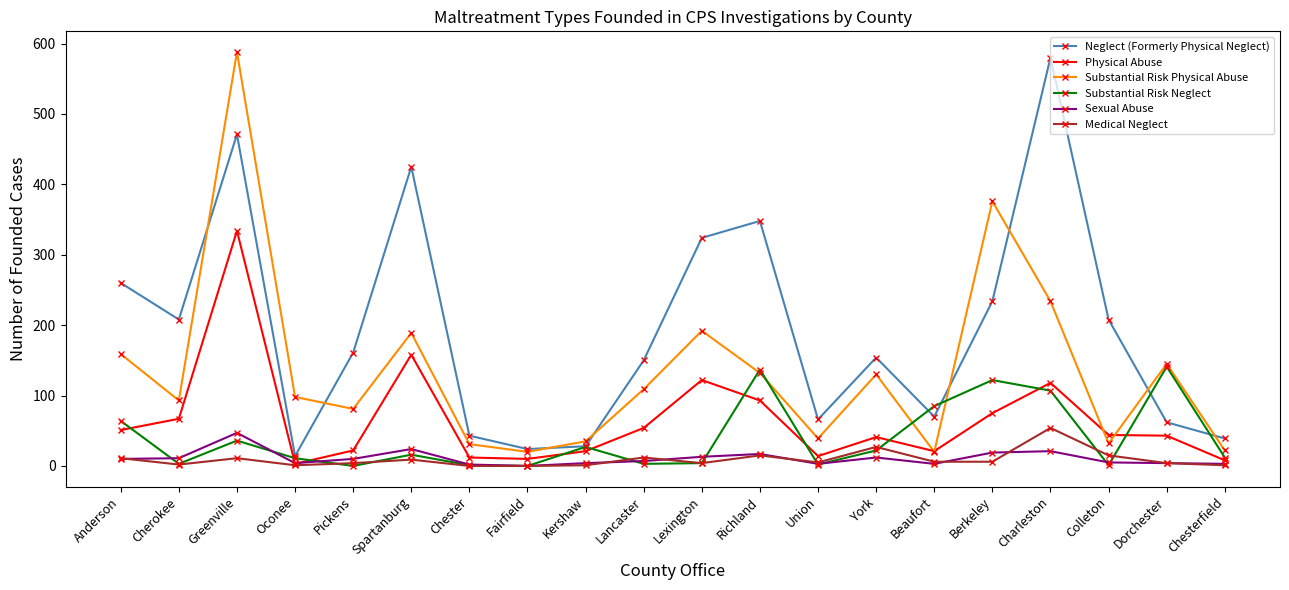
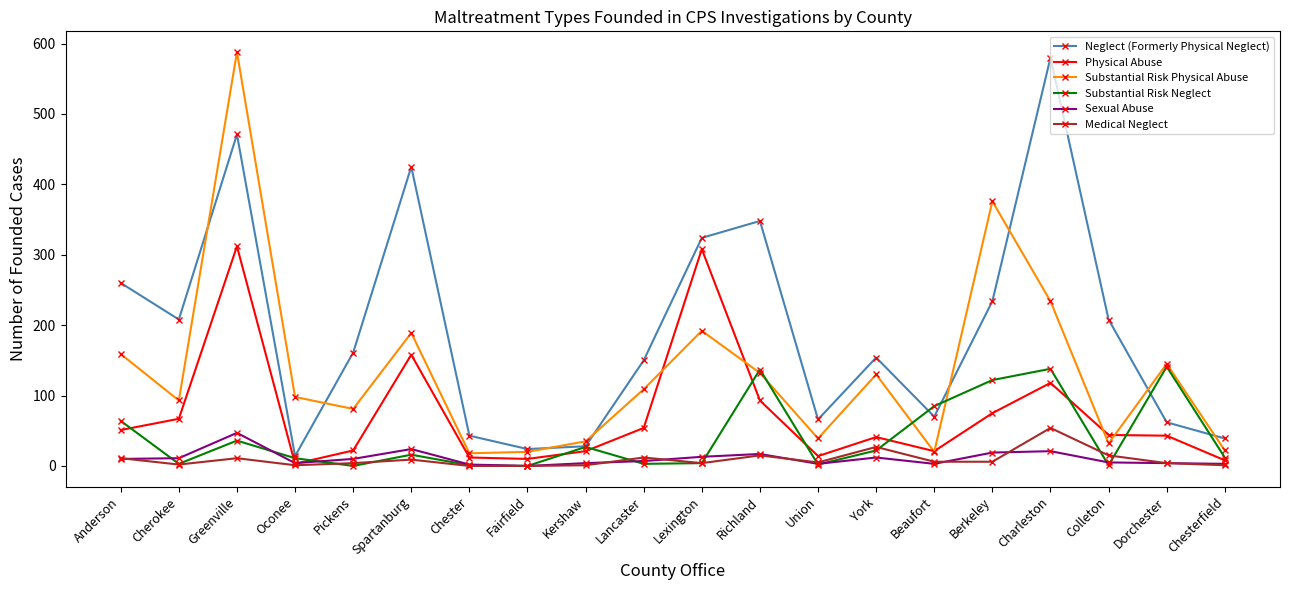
Physical Abuse, Greenville: 330 -> 310
Substantial Risk Physical Abuse, Chester: 30 -> 20
Physical Abuse, Lexington: 120 -> 310
Substantial Risk Neglect, Charleston: 110 -> 140
